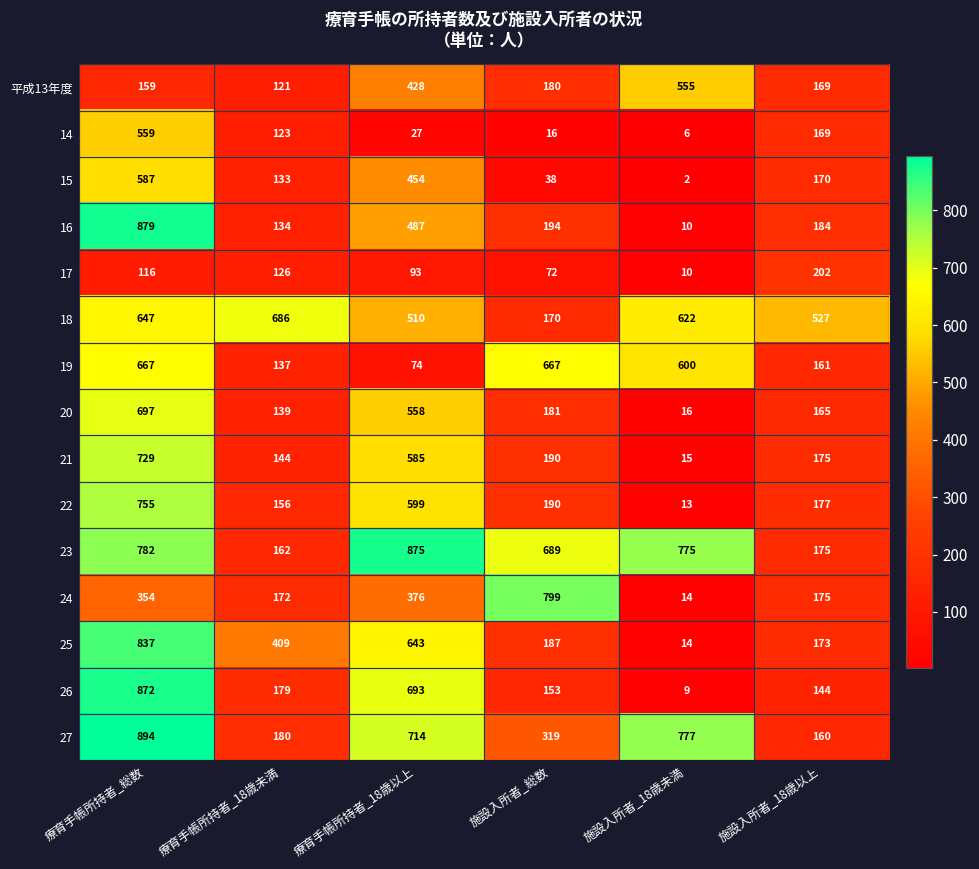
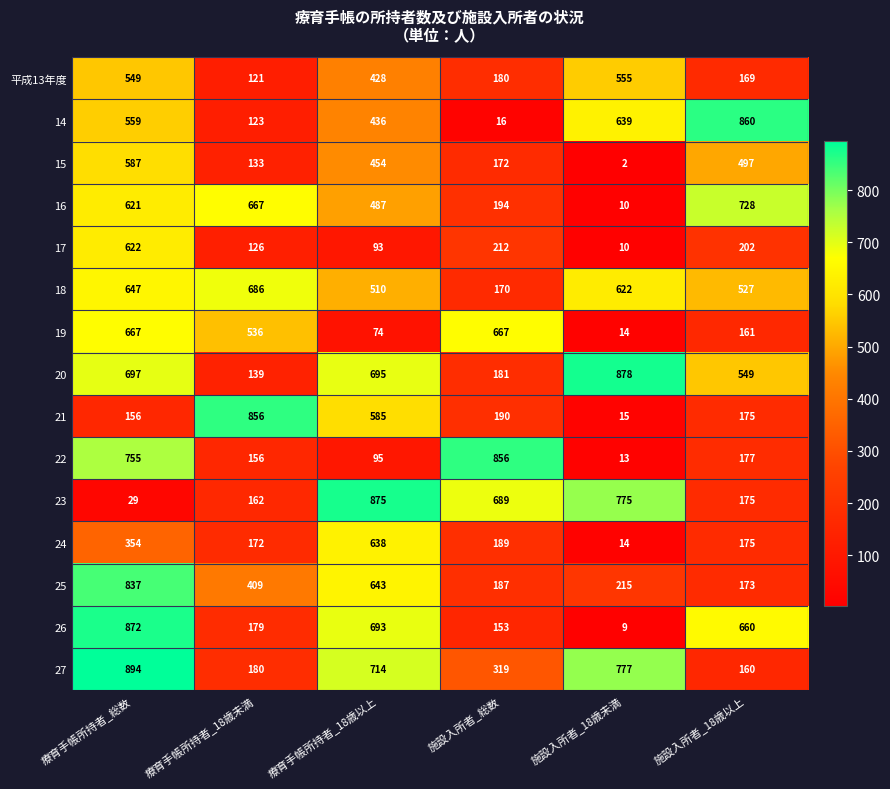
平成13年度, 療育手帳所持者_総数: 159 -> 549
14, 療育手帳所持者_18歳以上: 27 -> 436
14, 施設入所者_18歳未満: 6 -> 639
14, 施設入所者_18歳以上: 169 -> 860
15, 施設入所者_総数: 38 -> 172
15, 施設入所者_18歳以上: 170 -> 497
16, 療育手帳所持者_総数: 879 -> 621
16, 療育手帳所持者_18歳未満: 134 -> 667
16, 施設入所者_18歳以上: 184 -> 728
17, 療育手帳所持者_総数: 116 -> 622
17, 施設入所者_総数: 72 -> 212
19, 療育手帳所持者_18歳未満: 137 -> 536
19, 施設入所者_18歳未満: 600 -> 14
20, 療育手帳所持者_18歳以上: 558 -> 695
20, 施設入所者_18歳未満: 16 -> 878
20, 施設入所者_18歳以上: 165 -> 549
21, 療育手帳所持者_総数: 729 -> 156
21, 療育手帳所持者_18歳未満: 144 -> 856
22, 療育手帳所持者_18歳以上: 599 -> 95
22, 施設入所者_総数: 190 -> 856
23, 療育手帳所持者_総数: 782 -> 29
24, 療育手帳所持者_18歳以上: 376 -> 638
24, 施設入所者_総数: 799 -> 189
25, 施設入所者_18歳未満: 14 -> 215
26, 施設入所者_18歳以上: 144 -> 660
